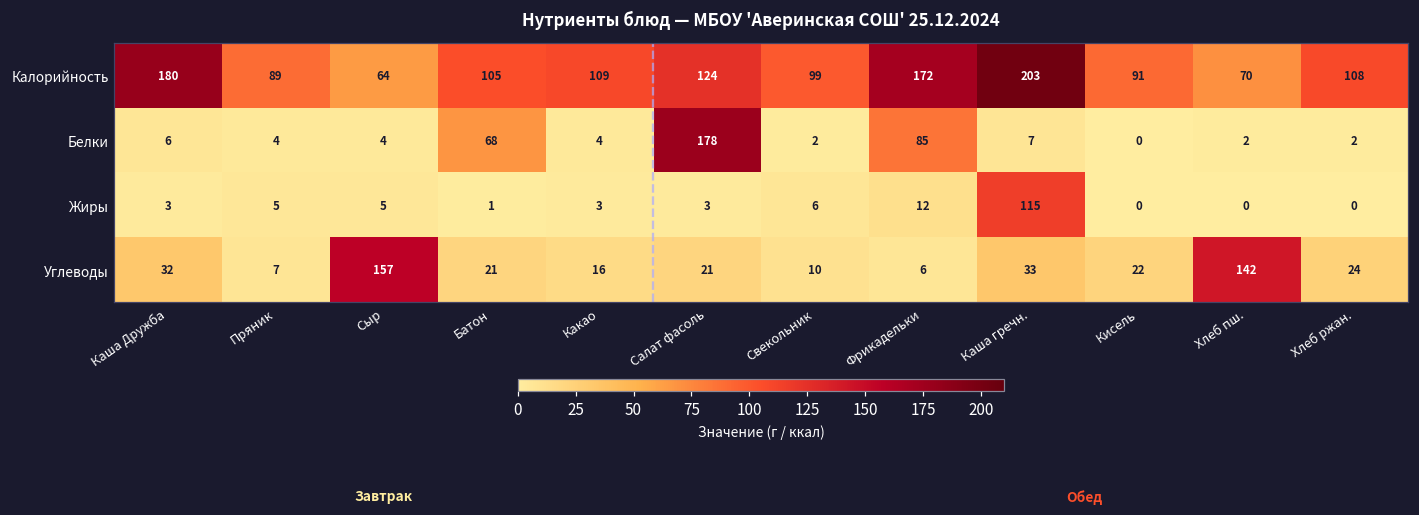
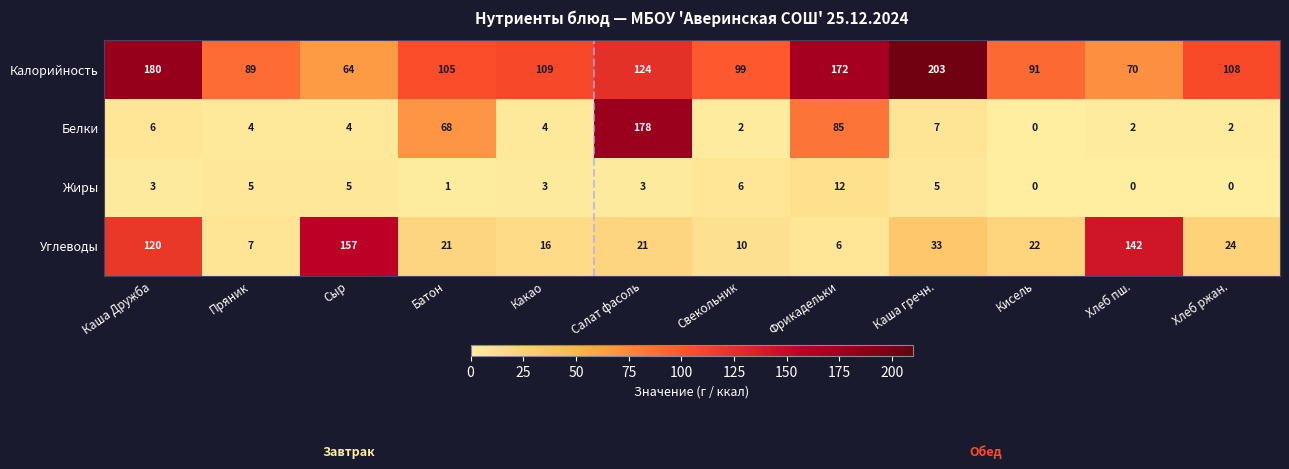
Жиры, Каша гречн.: 115 -> 5
Углеводы, Каша Дружба: 32 -> 120
